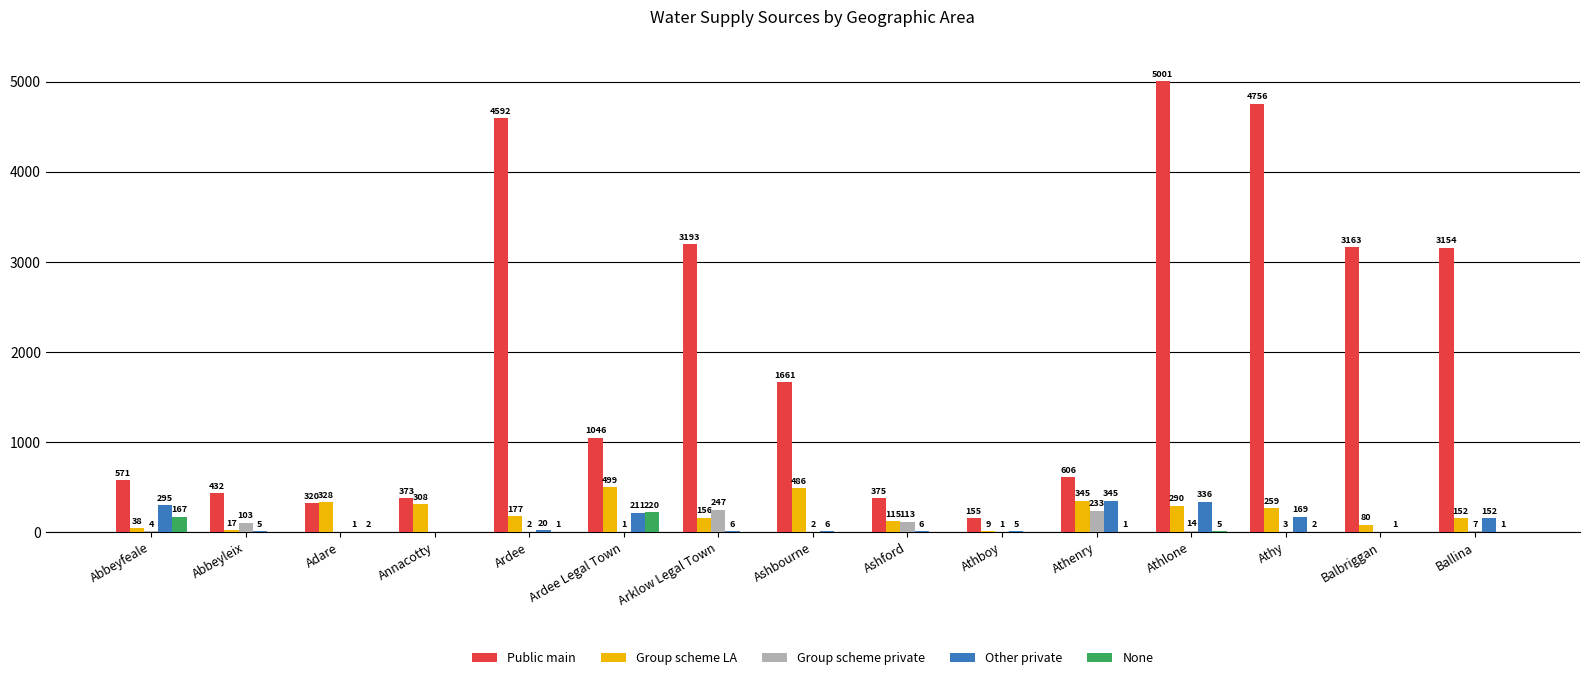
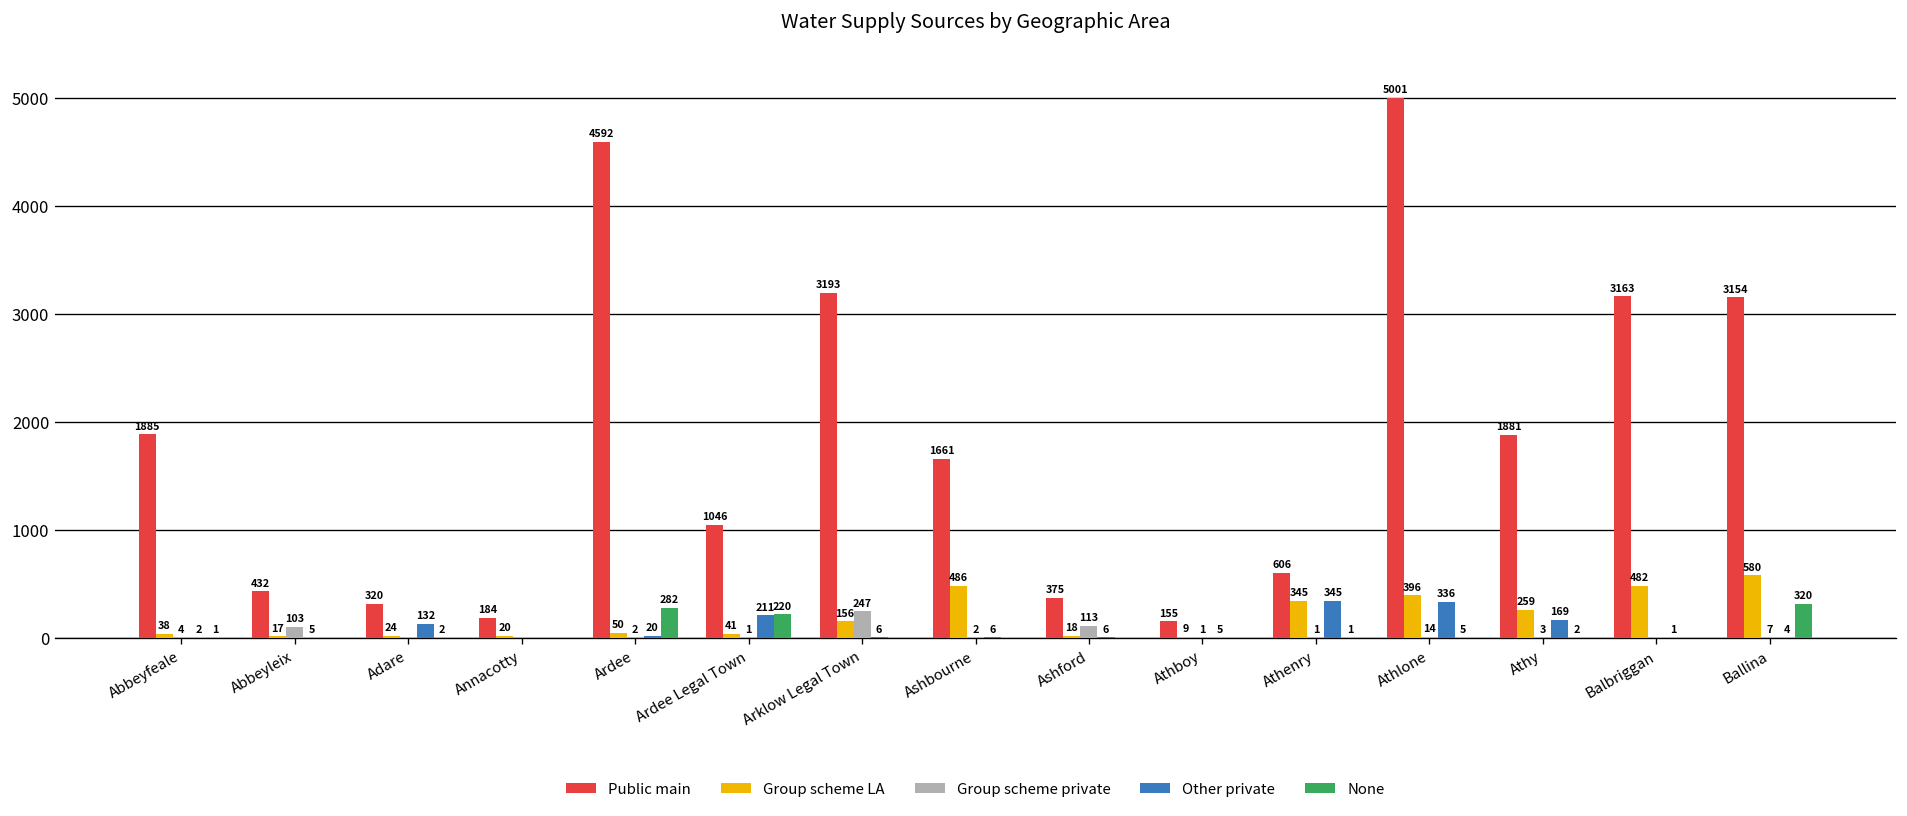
Public main, Abbeyfeale: 571 -> 1885
Other private, Abbeyfeale: 295 -> 2
None, Abbeyfeale: 167 -> 1
Group scheme LA, Adare: 328 -> 24
Other private, Adare: 1 -> 132
Public main, Annacotty: 373 -> 184
Group scheme LA, Annacotty: 308 -> 20
Group scheme LA, Ardee: 177 -> 50
None, Ardee: 1 -> 282
Group scheme LA, Ardee Legal Town: 499 -> 41
Group scheme LA, Ashford: 115 -> 18
Group scheme private, Athenry: 233 -> 1
Group scheme LA, Athlone: 290 -> 396
Public main, Athy: 4756 -> 1881
Group scheme LA, Balbriggan: 80 -> 482
Group scheme LA, Ballina: 152 -> 580
Other private, Ballina: 152 -> 4
None, Ballina: 1 -> 320
